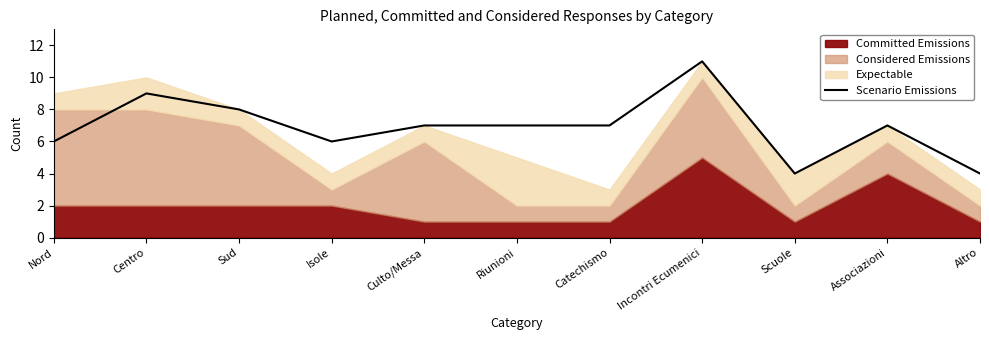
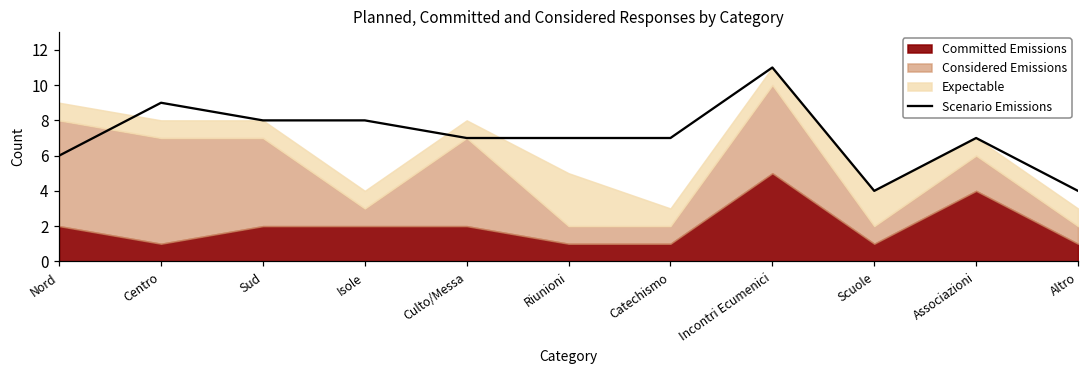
Committed Emissions, Centro: 2 -> 1
Expectable, Centro: 2 -> 1
Scenario Emissions, Isole: 6 -> 8
Committed Emissions, Culto/Messa: 1 -> 2
